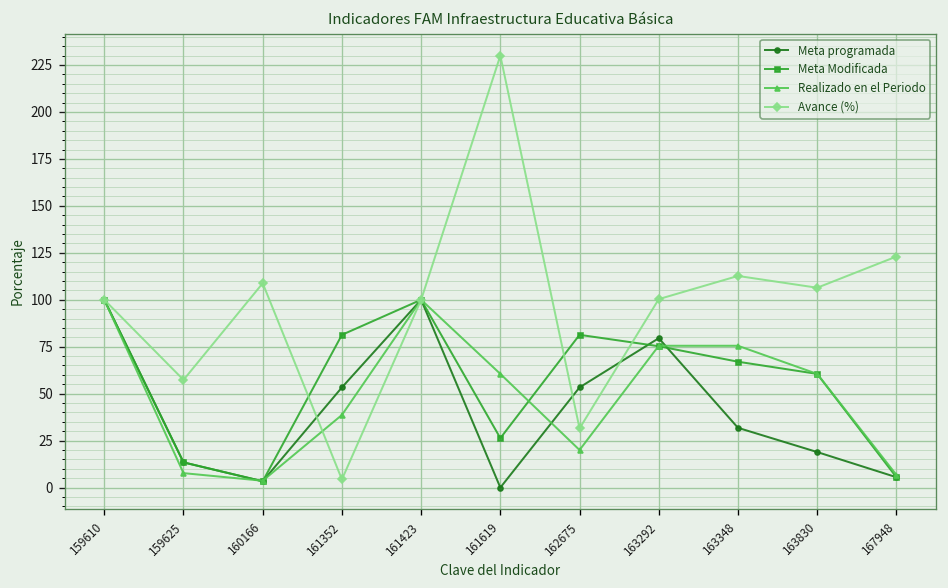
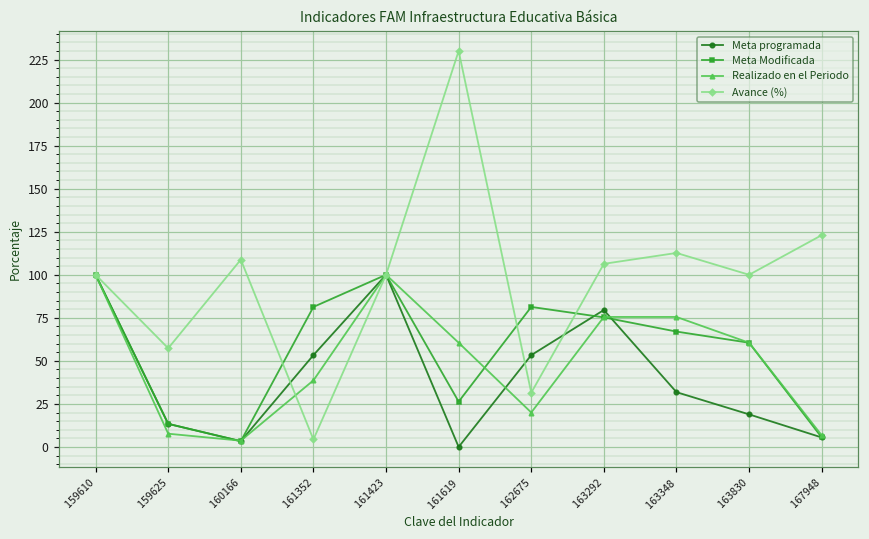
Avance (%), 163292: 100 -> 106
Avance (%), 163830: 106 -> 100
